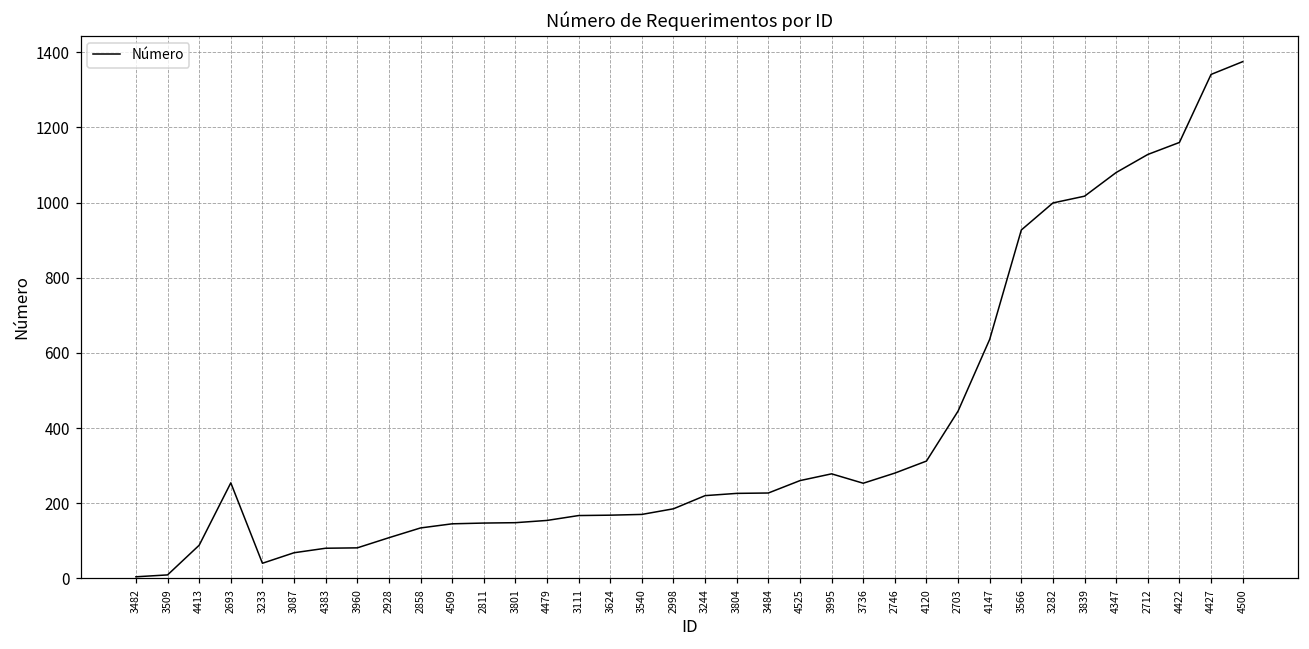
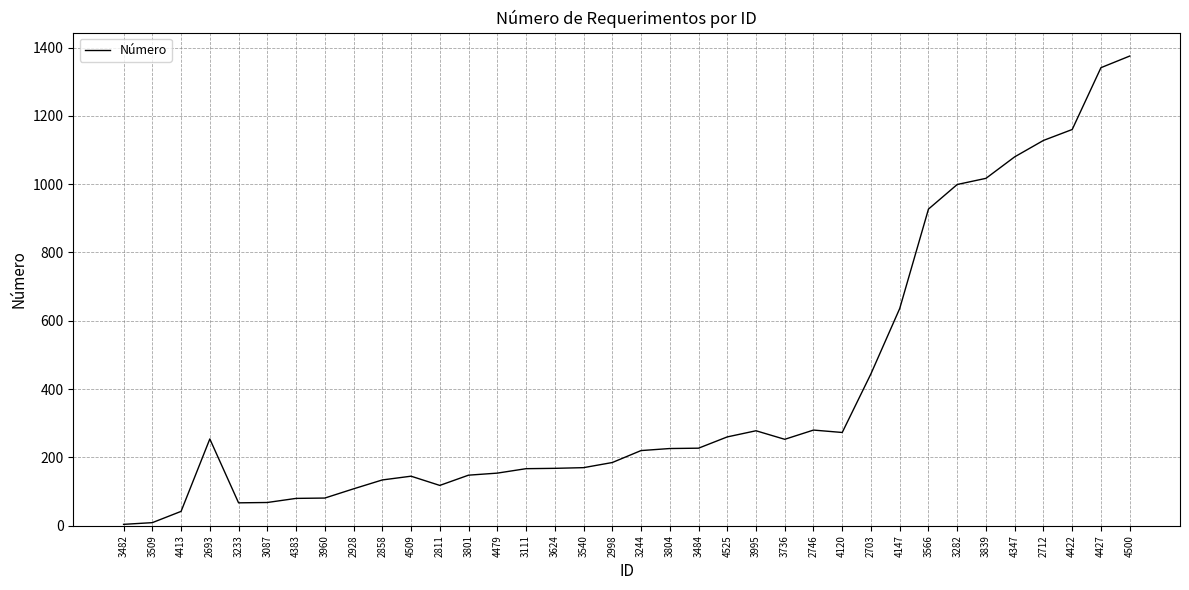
4413: 90 -> 40
3233: 40 -> 70
2811: 150 -> 120
4120: 310 -> 270
